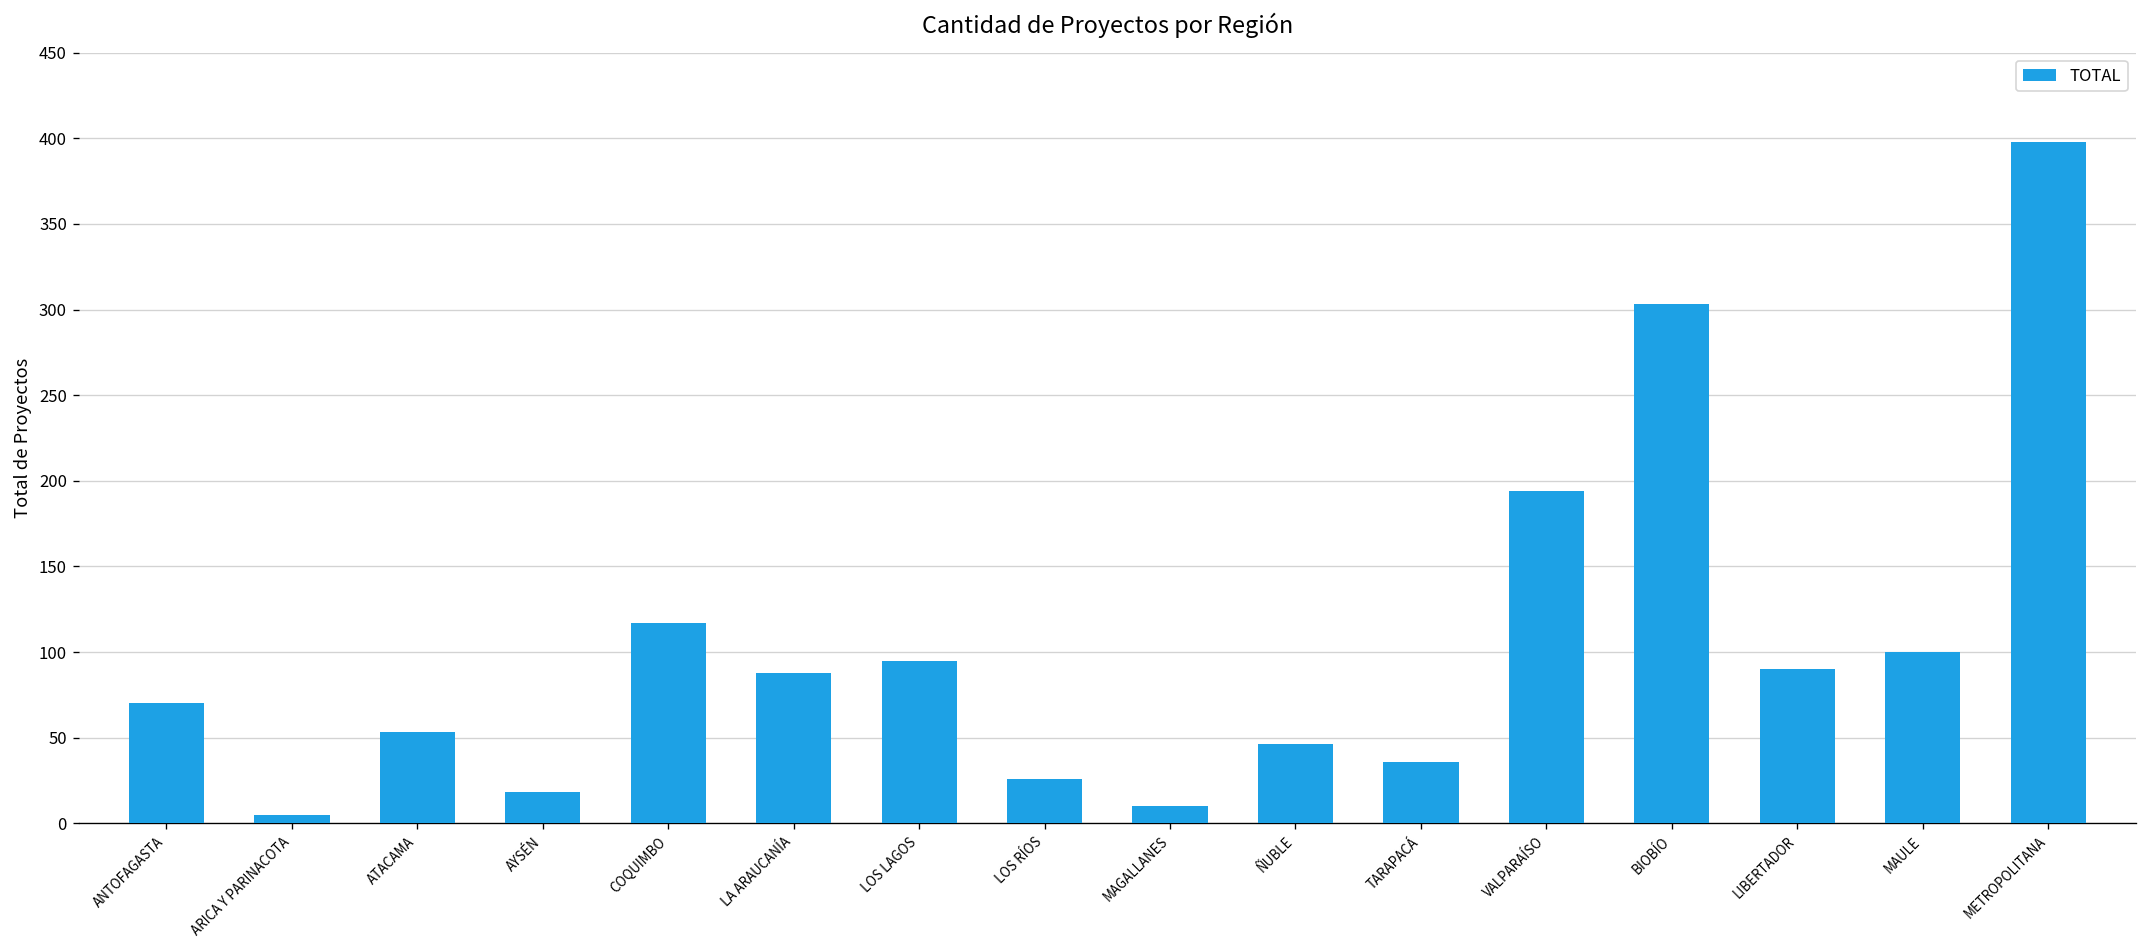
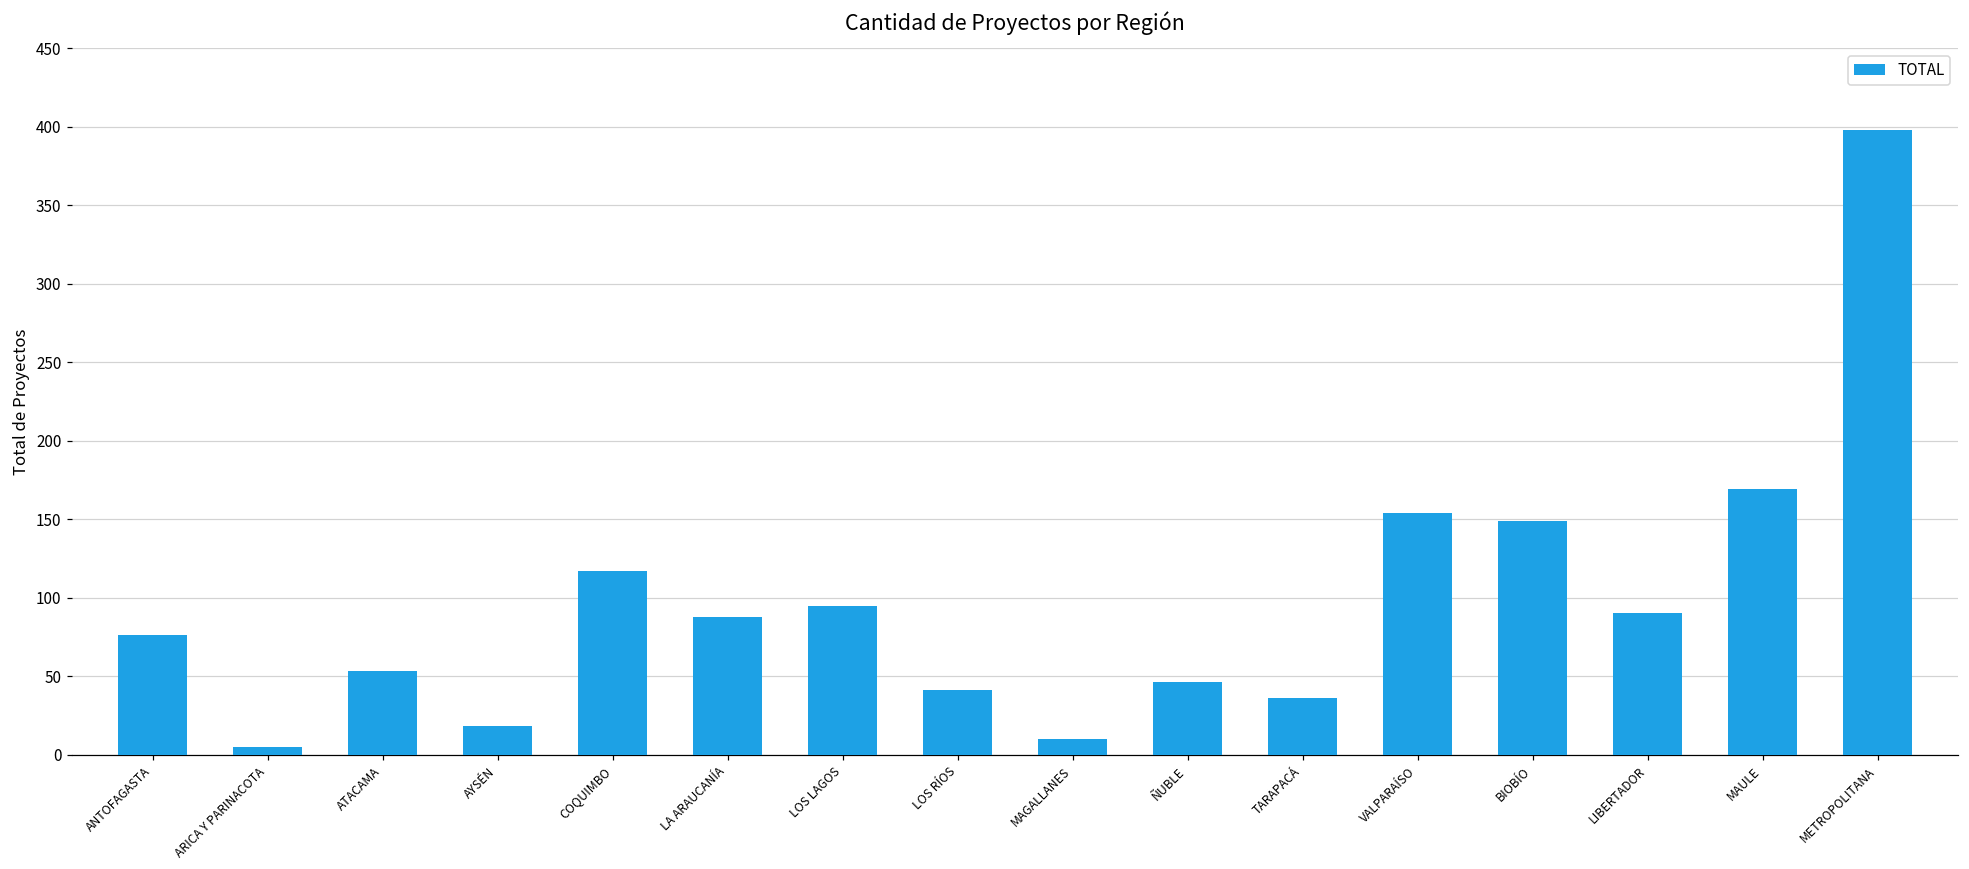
ANTOFAGASTA: 70 -> 76
LOS RÍOS: 26 -> 41
VALPARAÍSO: 194 -> 154
BIOBÍO: 303 -> 149
MAULE: 100 -> 169
